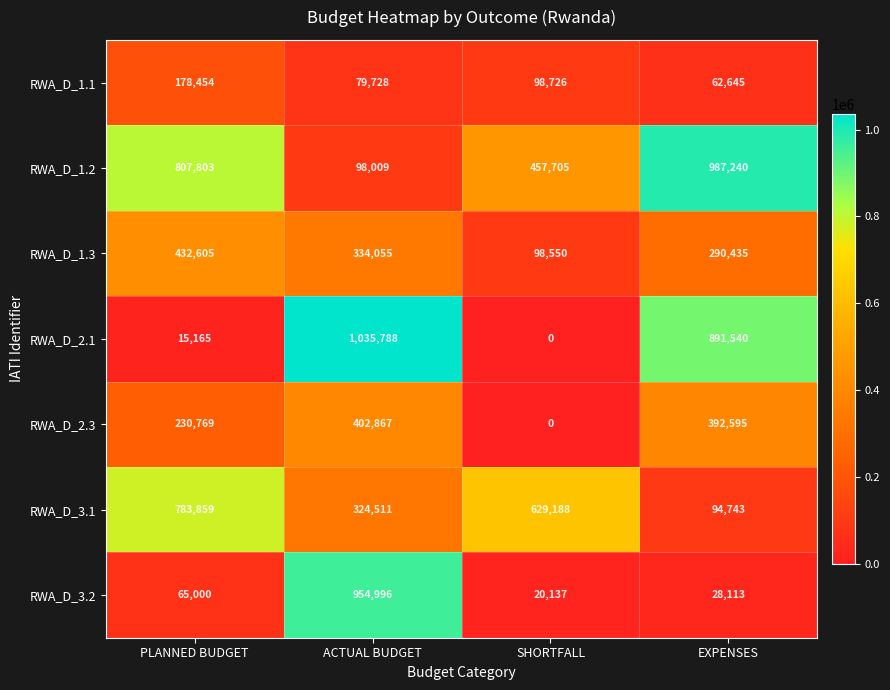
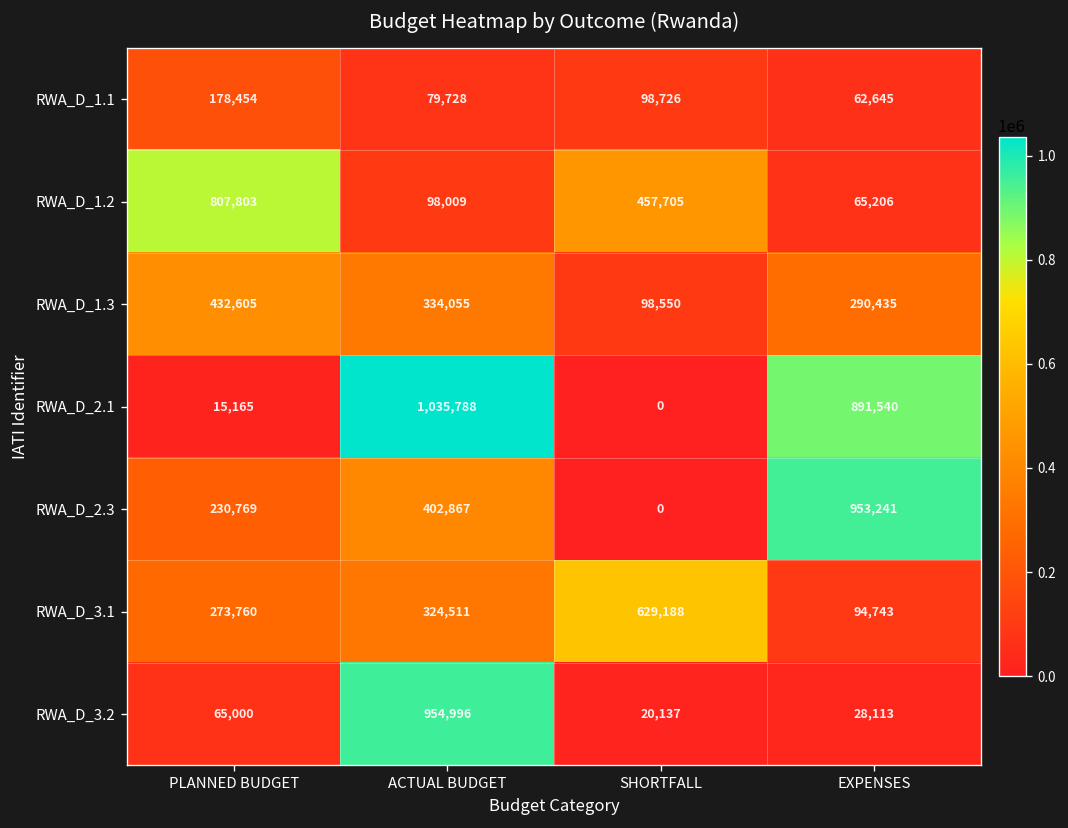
RWA_D_1.2, EXPENSES: 987,240 -> 65,206
RWA_D_2.3, EXPENSES: 392,595 -> 953,241
RWA_D_3.1, PLANNED BUDGET: 783,859 -> 273,760
